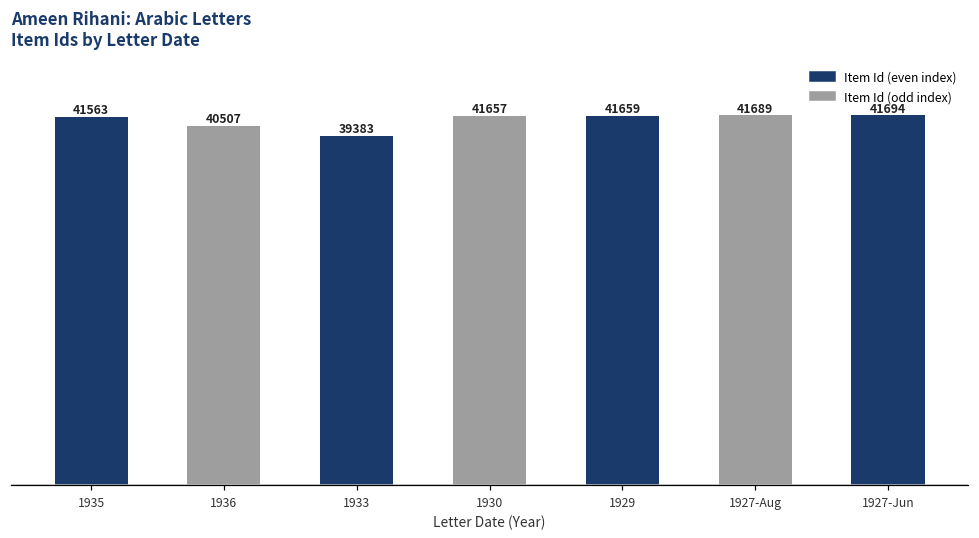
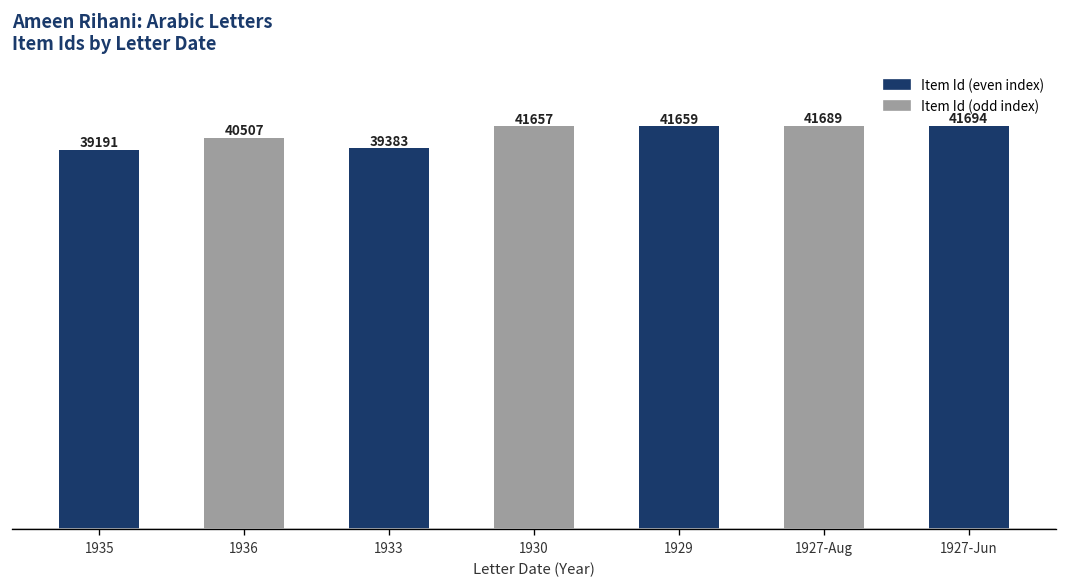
1935: 41563 -> 39191
